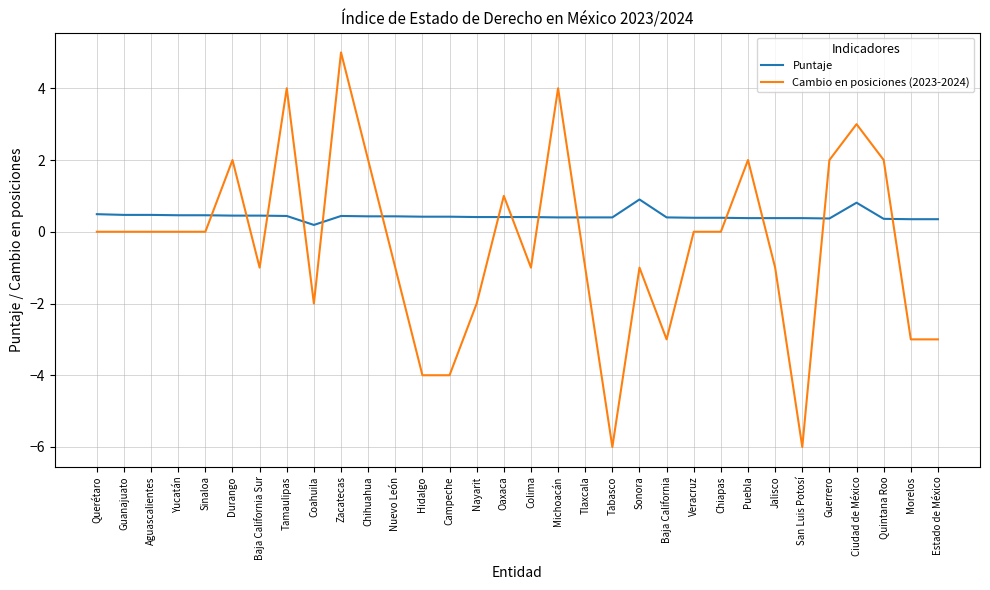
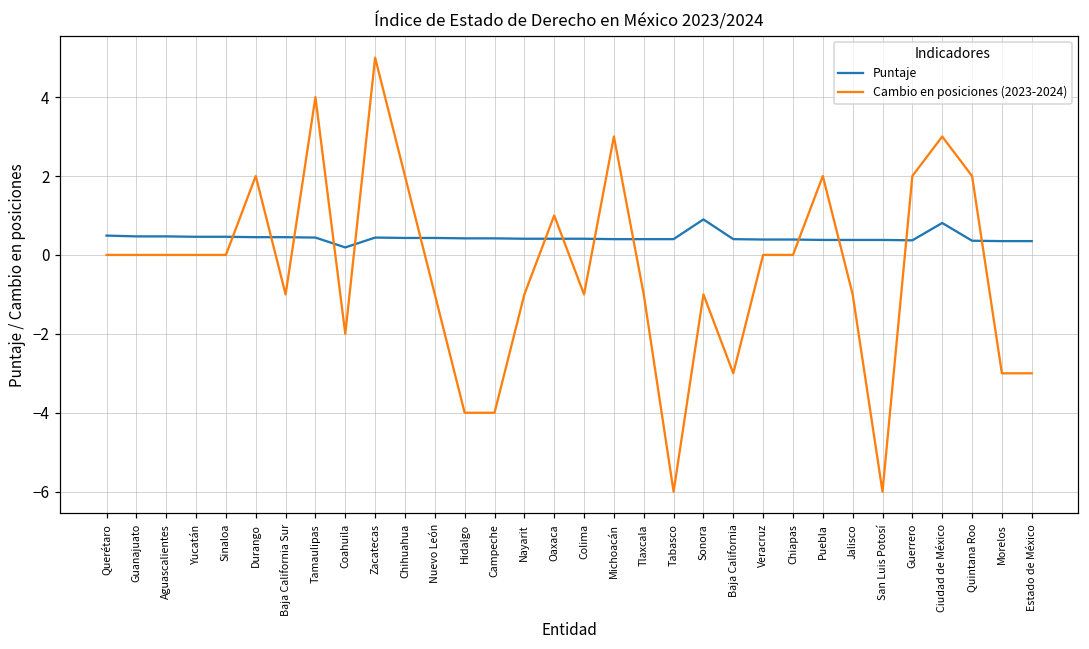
Cambio en posiciones (2023-2024), Nayarit: -2 -> -1
Cambio en posiciones (2023-2024), Michoacán: 4 -> 3
